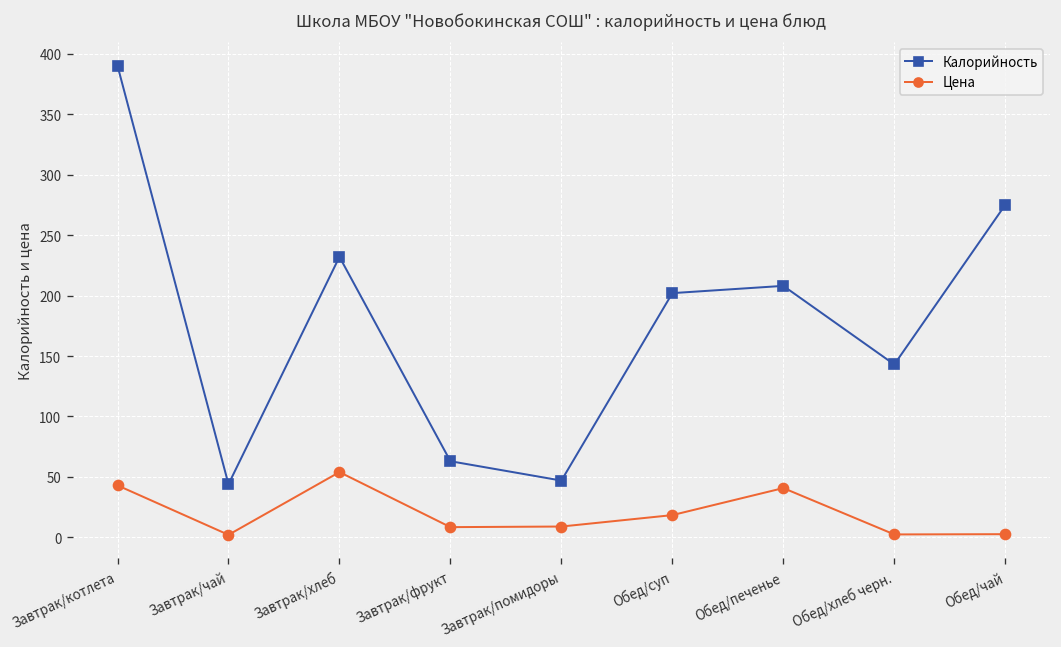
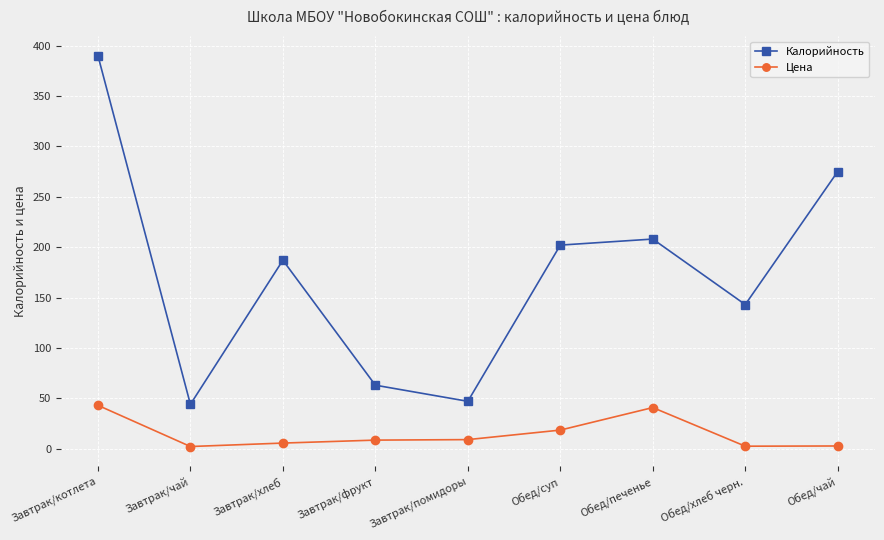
Калорийность, Завтрак/хлеб: 232 -> 187
Цена, Завтрак/хлеб: 54 -> 6
